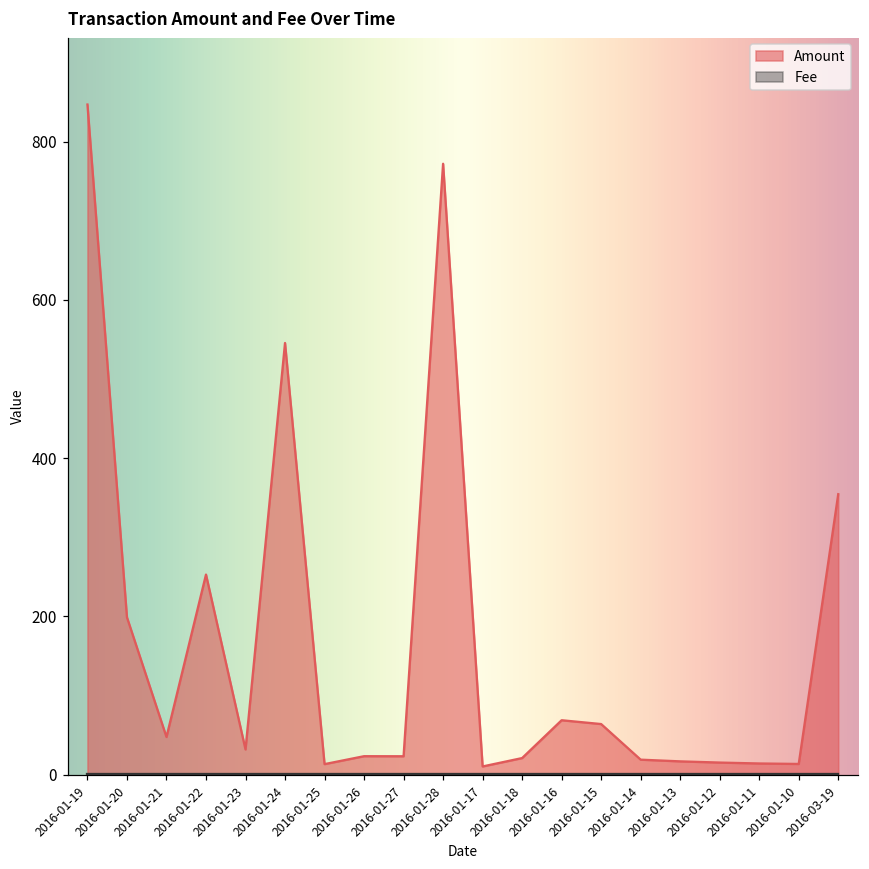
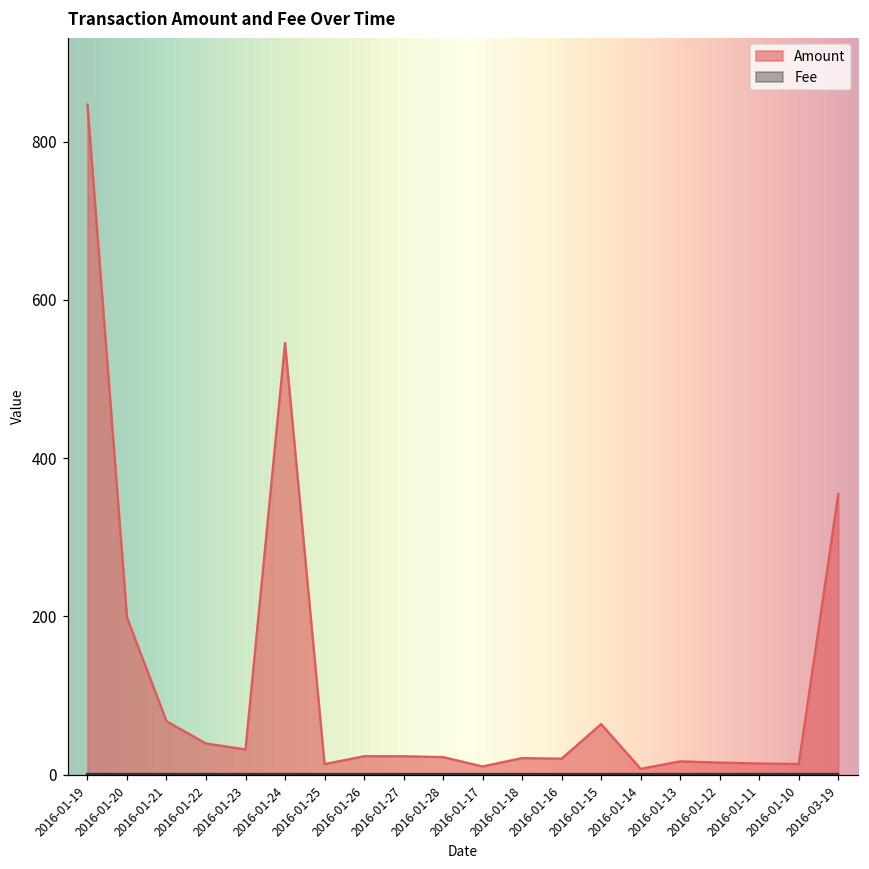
Amount, 2016-01-21: 50 -> 70
Amount, 2016-01-22: 250 -> 40
Amount, 2016-01-28: 770 -> 20
Amount, 2016-01-16: 70 -> 20
Amount, 2016-01-14: 20 -> 10
